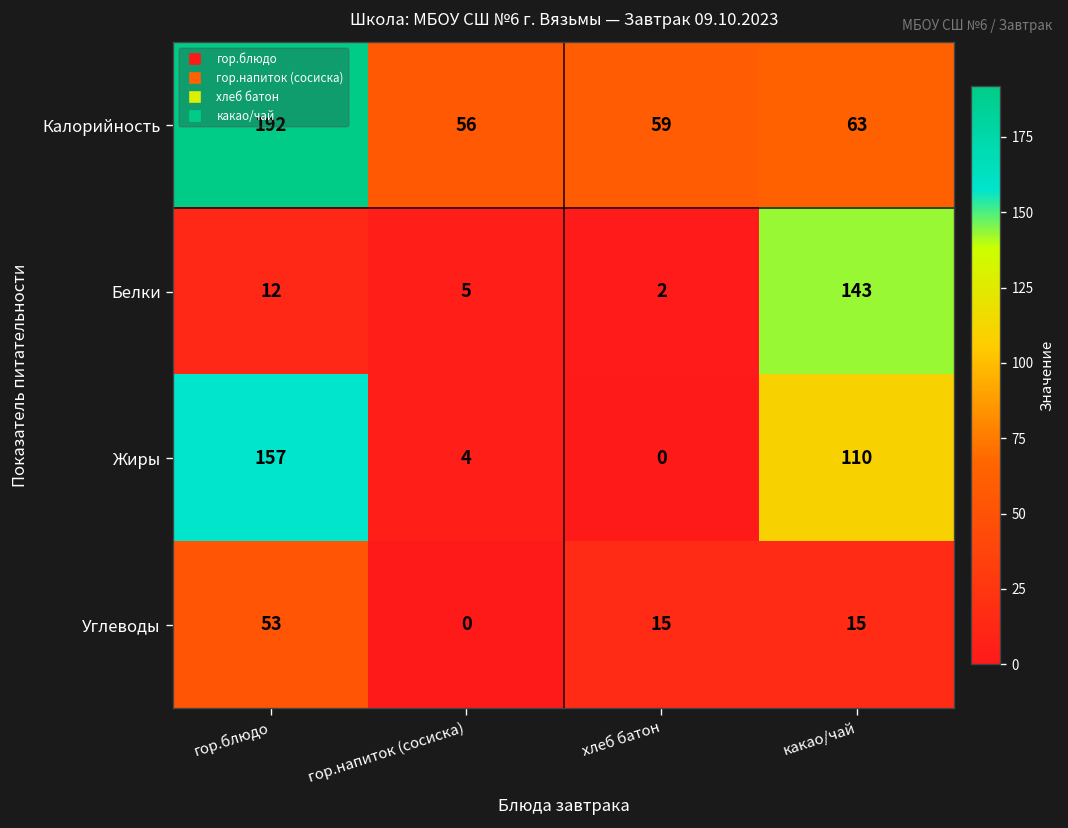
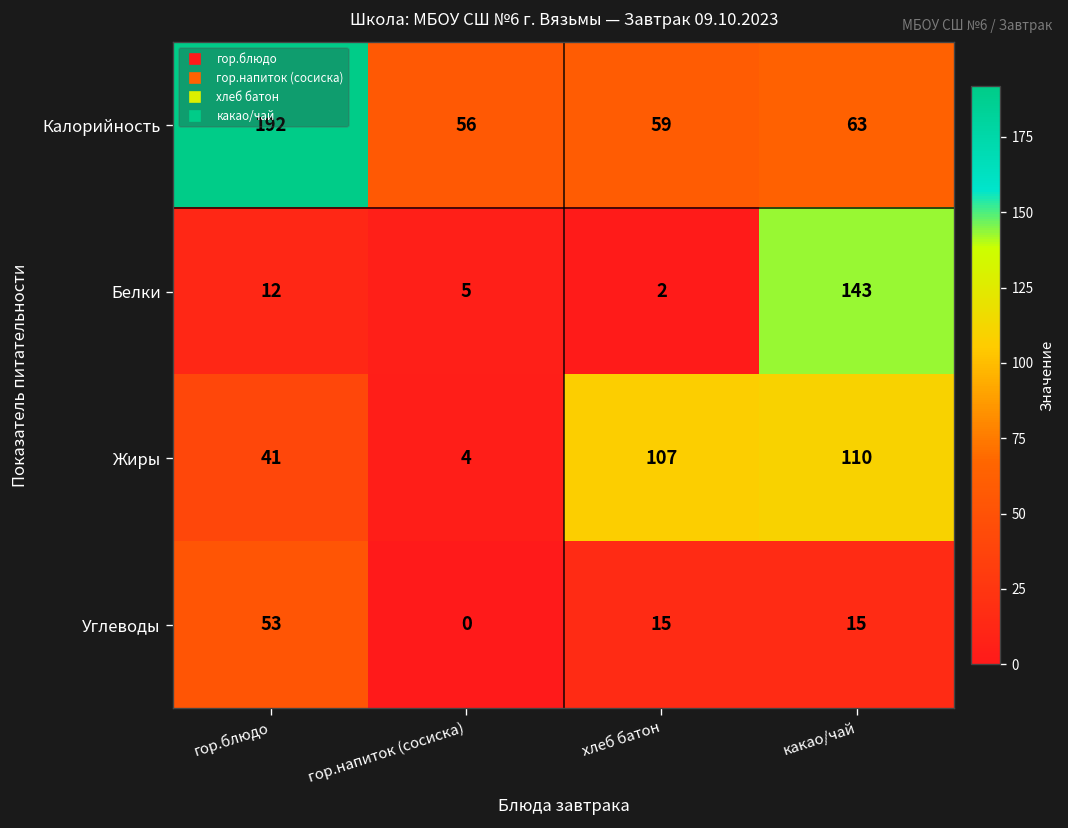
Жиры, гор.блюдо: 157 -> 41
Жиры, хлеб батон: 0 -> 107
